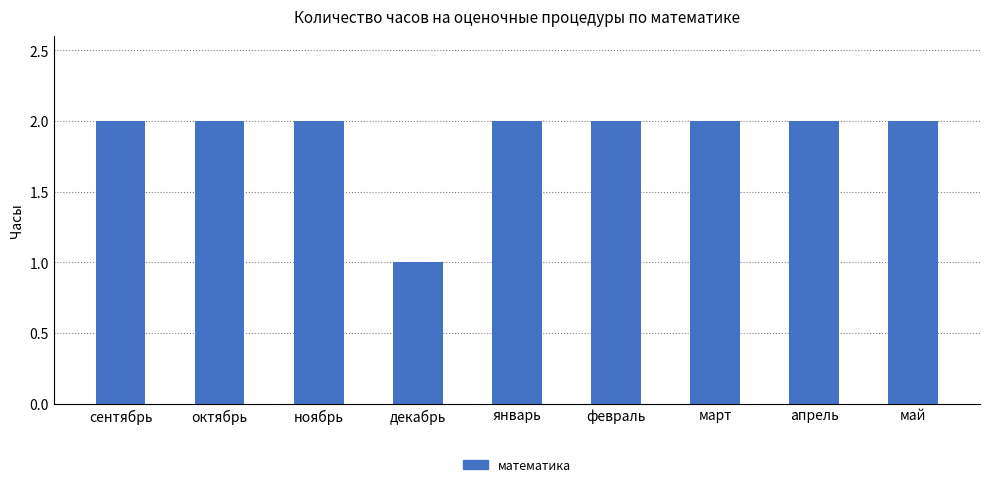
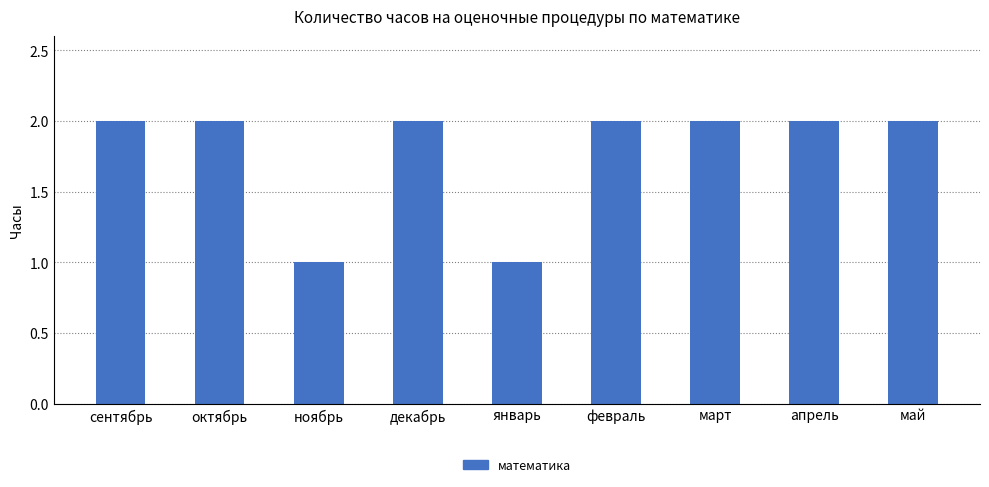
ноябрь: 2 -> 1
декабрь: 1 -> 2
январь: 2 -> 1
